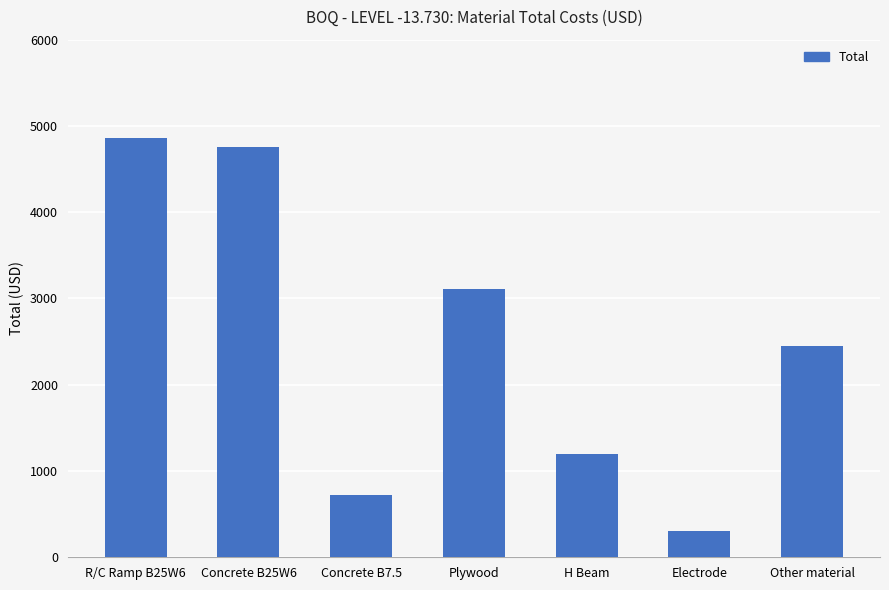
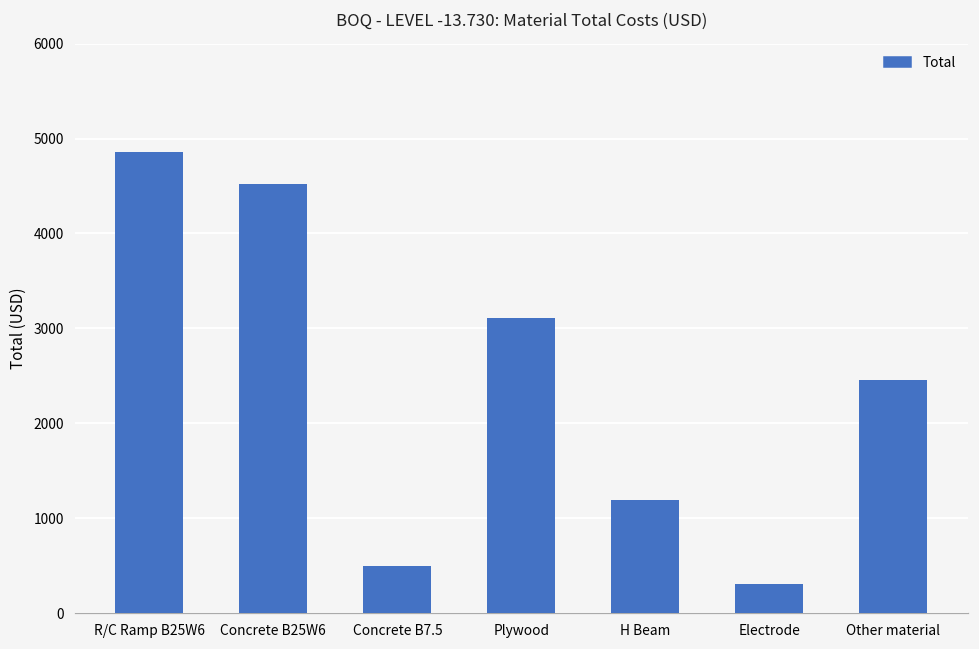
Concrete B25W6: 4800 -> 4500
Concrete B7.5: 700 -> 500
